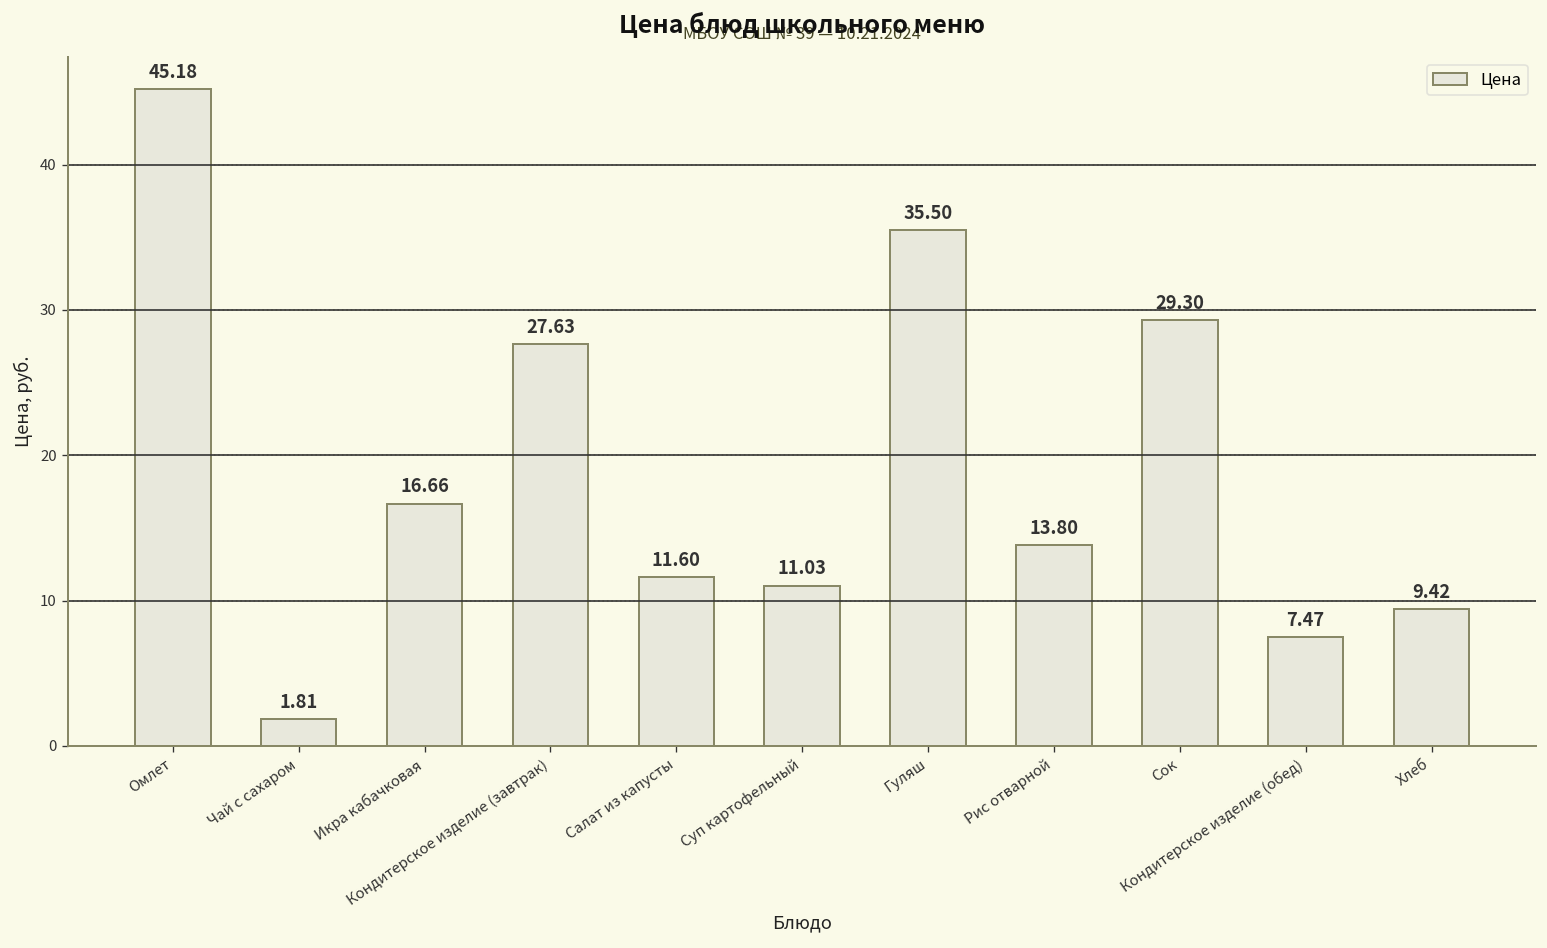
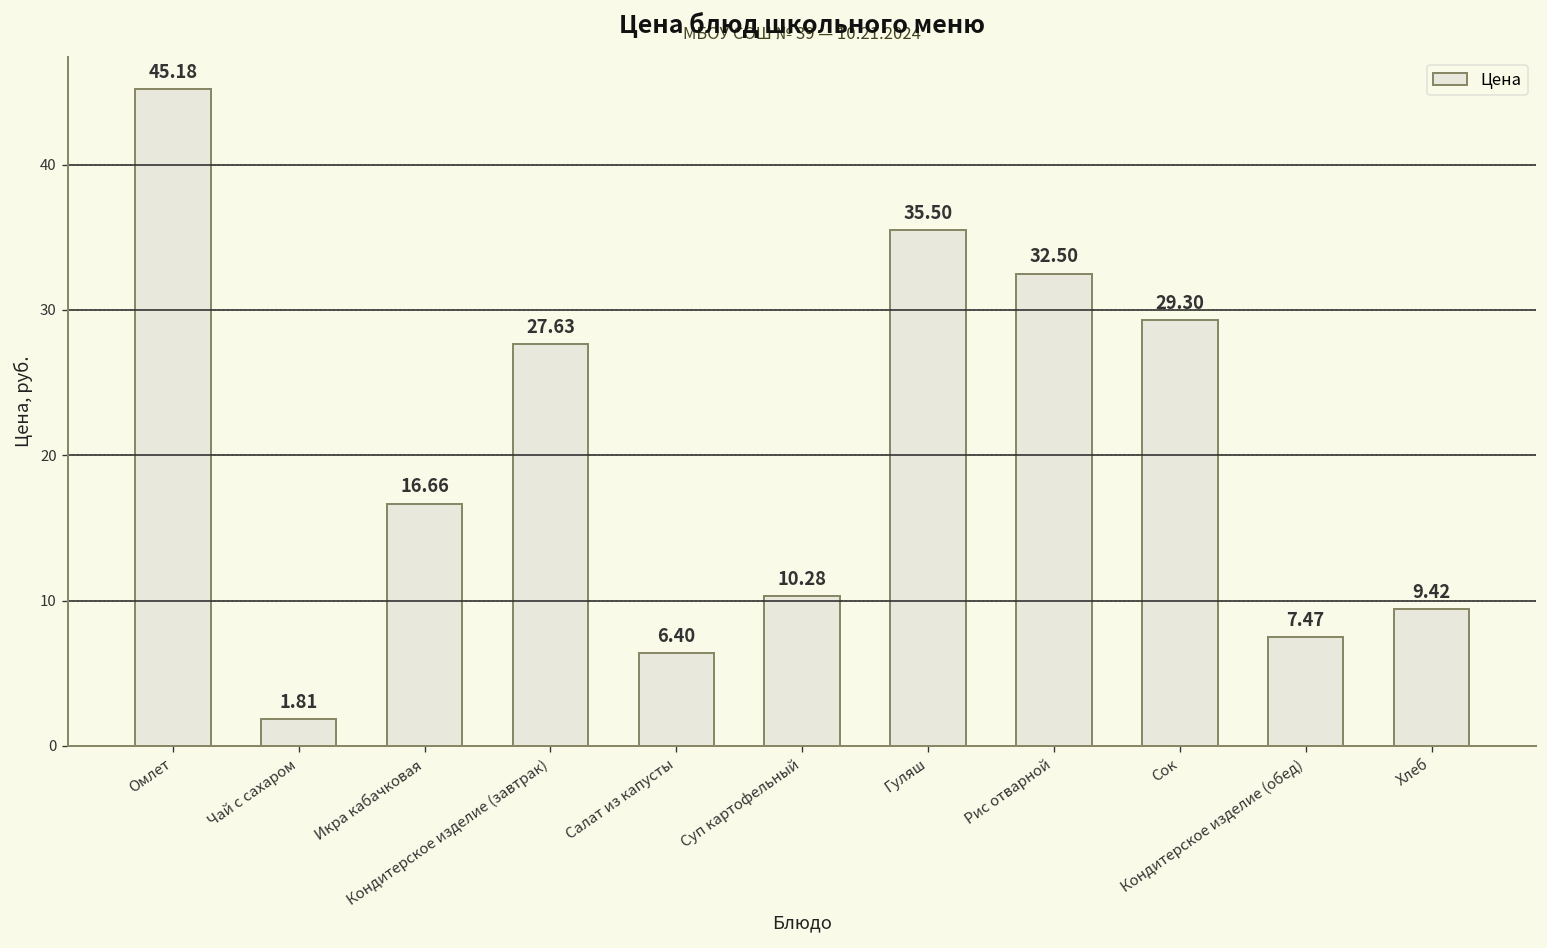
Салат из капусты: 11.60 -> 6.40
Суп картофельный: 11.03 -> 10.28
Рис отварной: 13.80 -> 32.50
